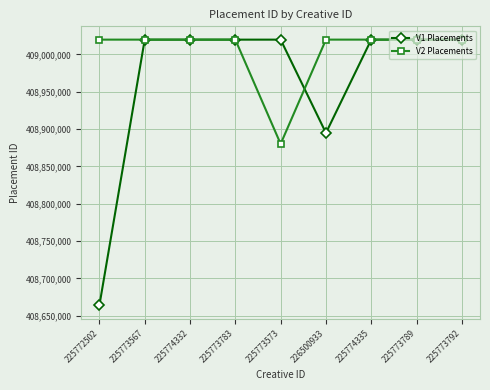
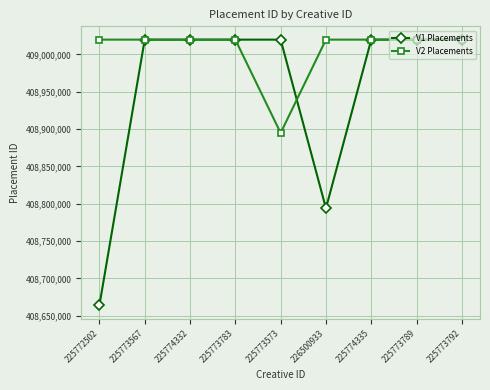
V2 Placements, 225773573: 408,880,000 -> 408,890,000
V1 Placements, 226500933: 408,890,000 -> 408,790,000
